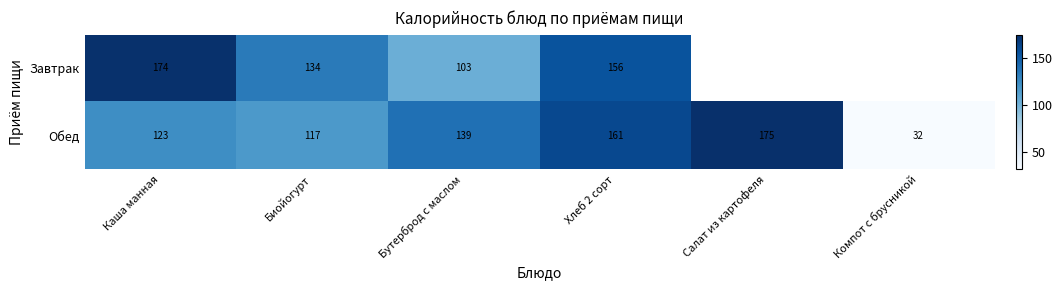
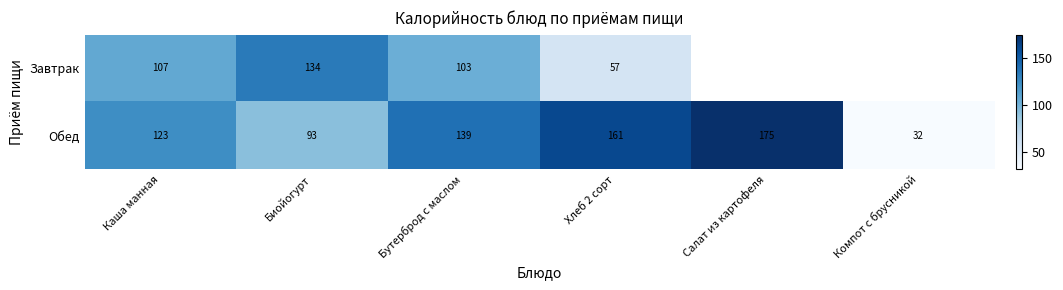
Завтрак, Каша манная: 174 -> 107
Завтрак, Хлеб 2 сорт: 156 -> 57
Обед, Биойогурт: 117 -> 93
